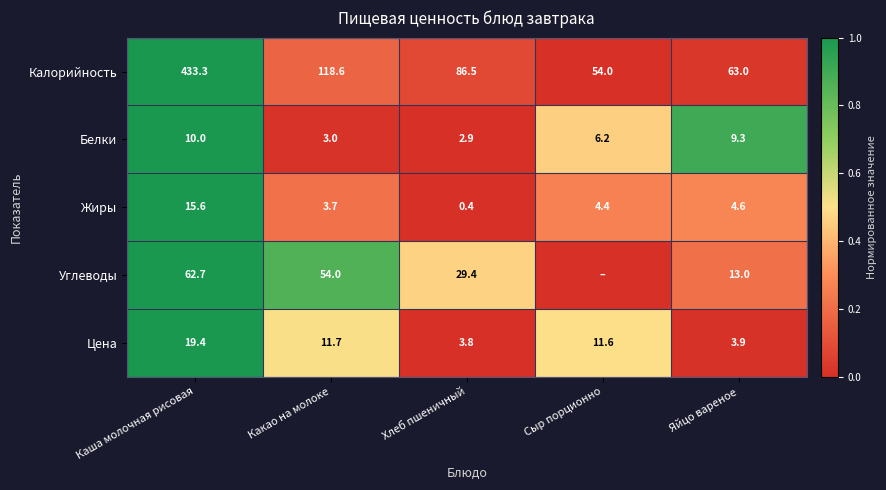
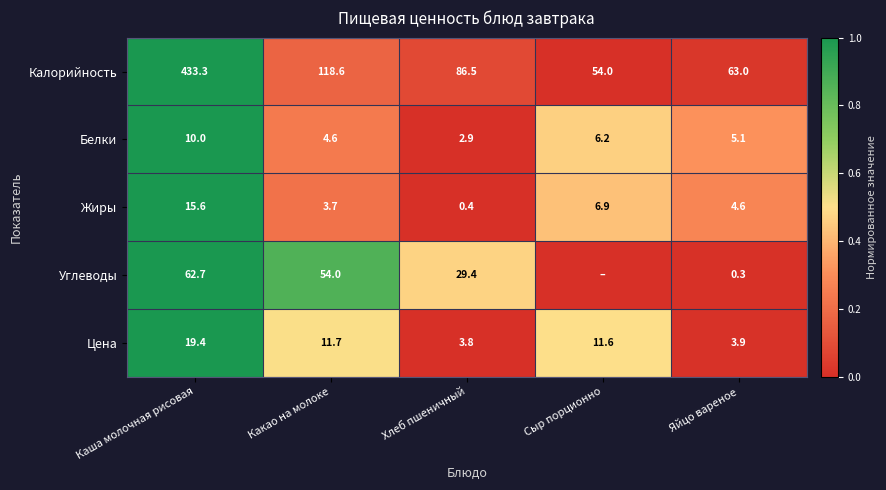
Белки, Какао на молоке: 3.0 -> 4.6
Белки, Яйцо вареное: 9.3 -> 5.1
Жиры, Сыр порционно: 4.4 -> 6.9
Углеводы, Яйцо вареное: 13.0 -> 0.3
